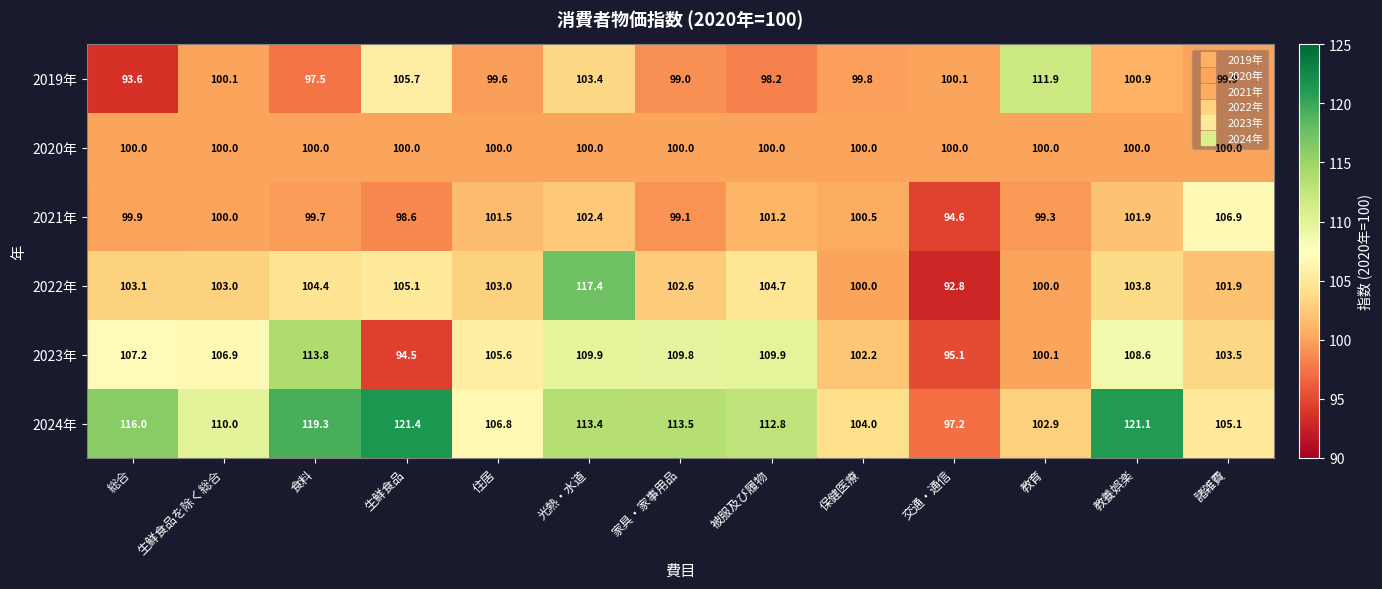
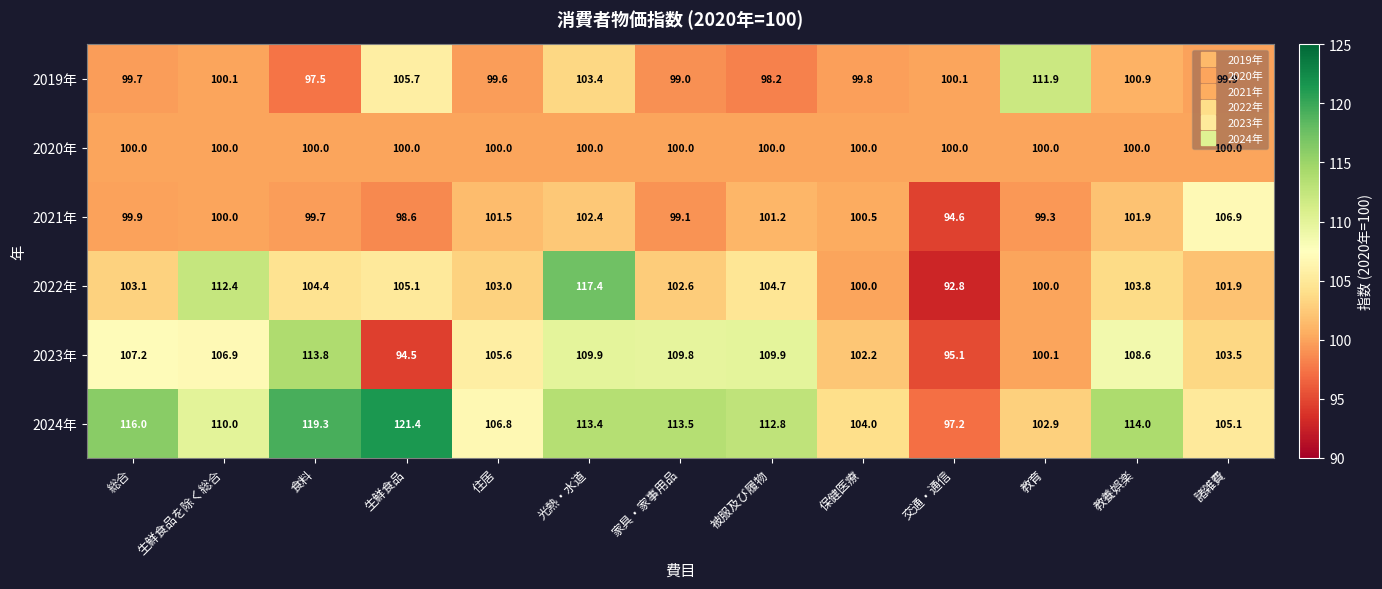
2019年, 総合: 93.6 -> 99.7
2022年, 生鮮食品を除く総合: 103.0 -> 112.4
2024年, 教養娯楽: 121.1 -> 114.0
